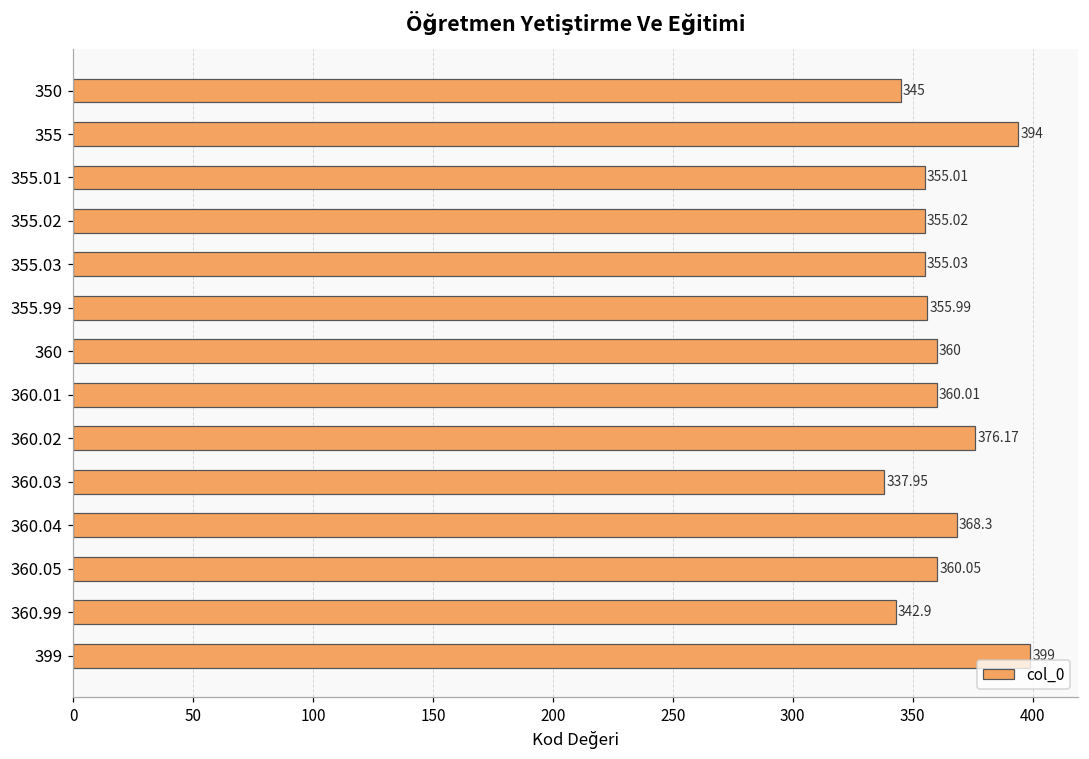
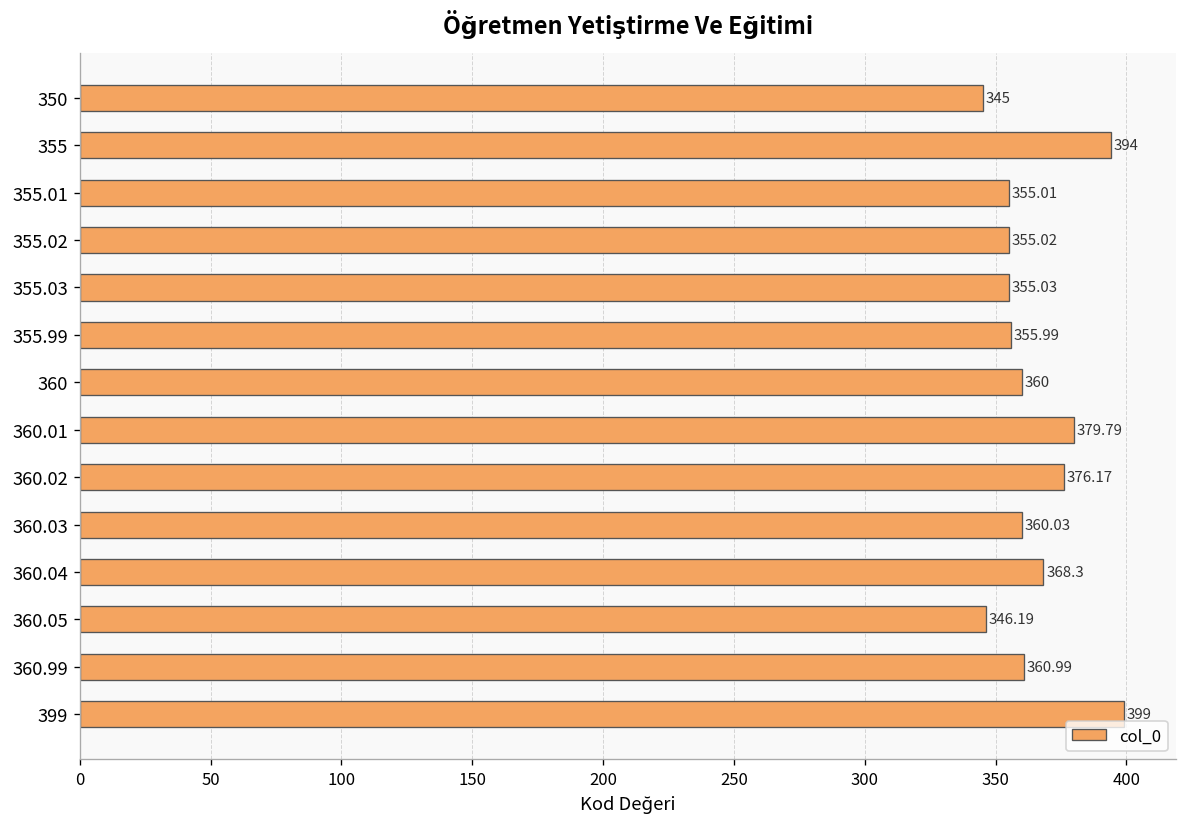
360.01: 360.01 -> 379.79
360.03: 337.95 -> 360.03
360.05: 360.05 -> 346.19
360.99: 342.9 -> 360.99
